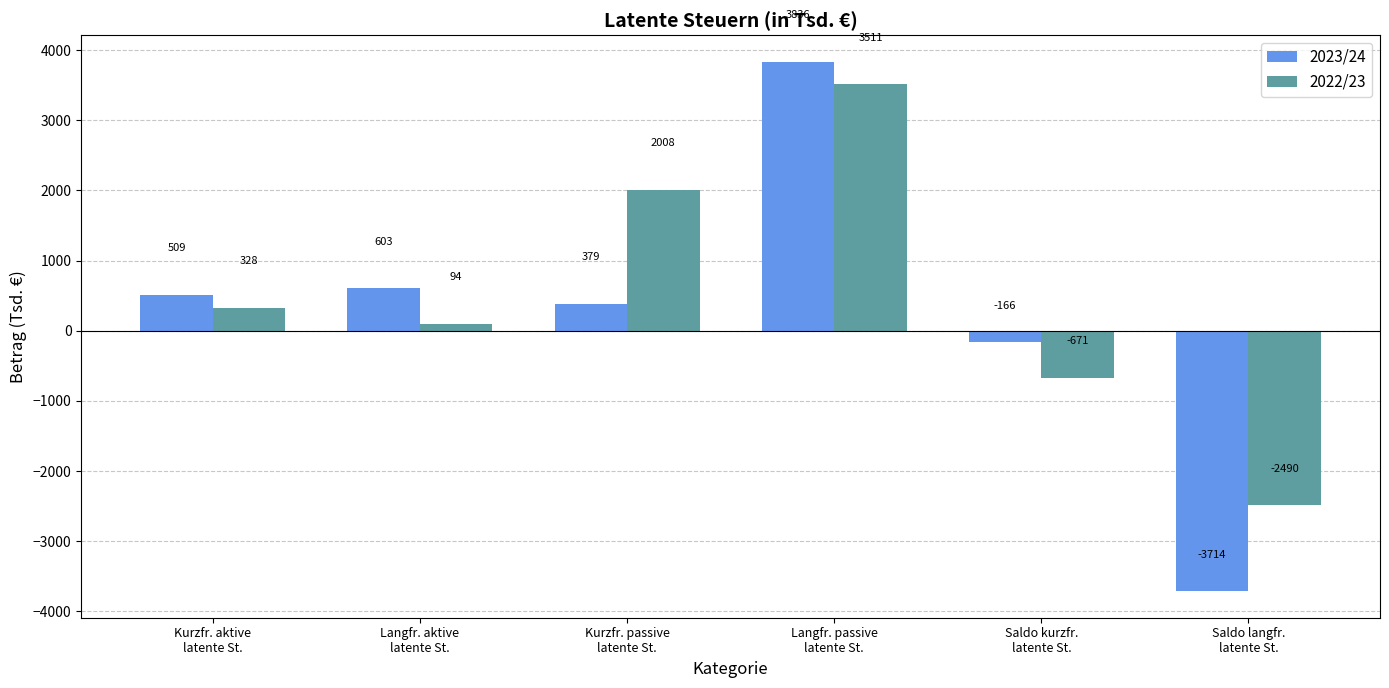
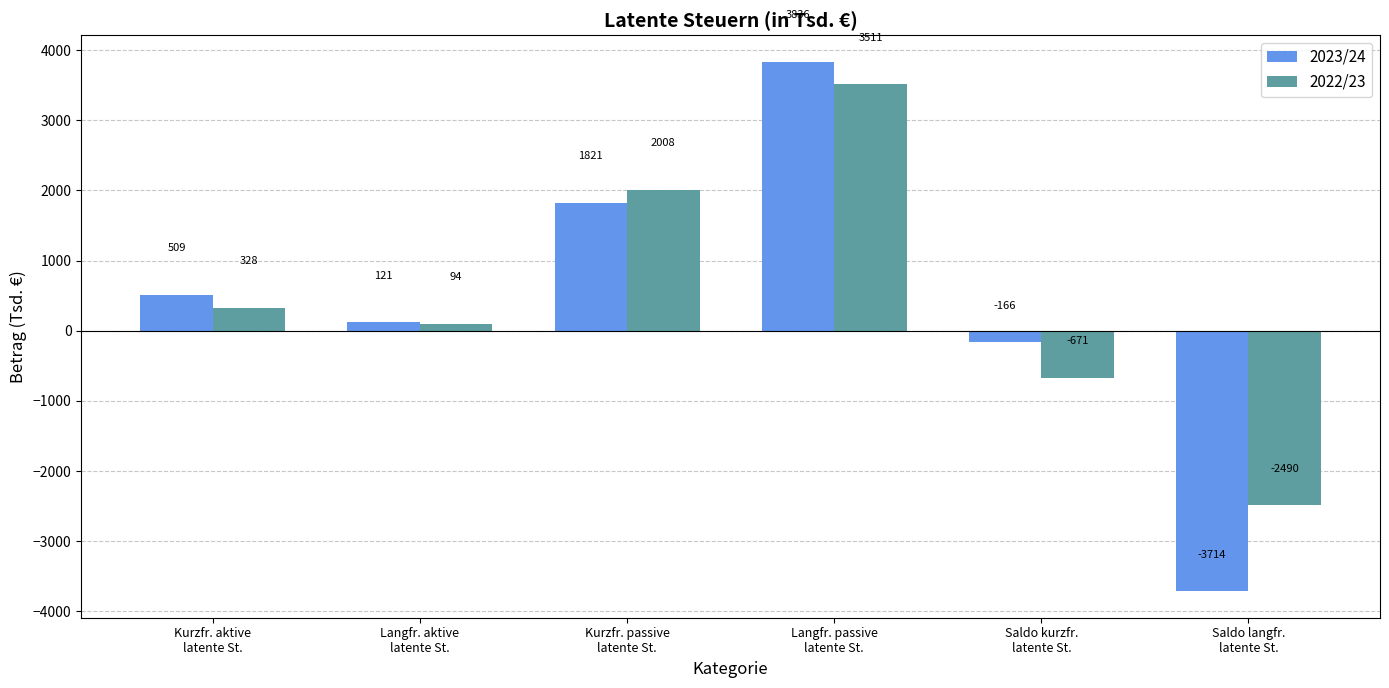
2023/24, Langfr. aktive latente St.: 603 -> 121
2023/24, Kurzfr. passive latente St.: 379 -> 1821
